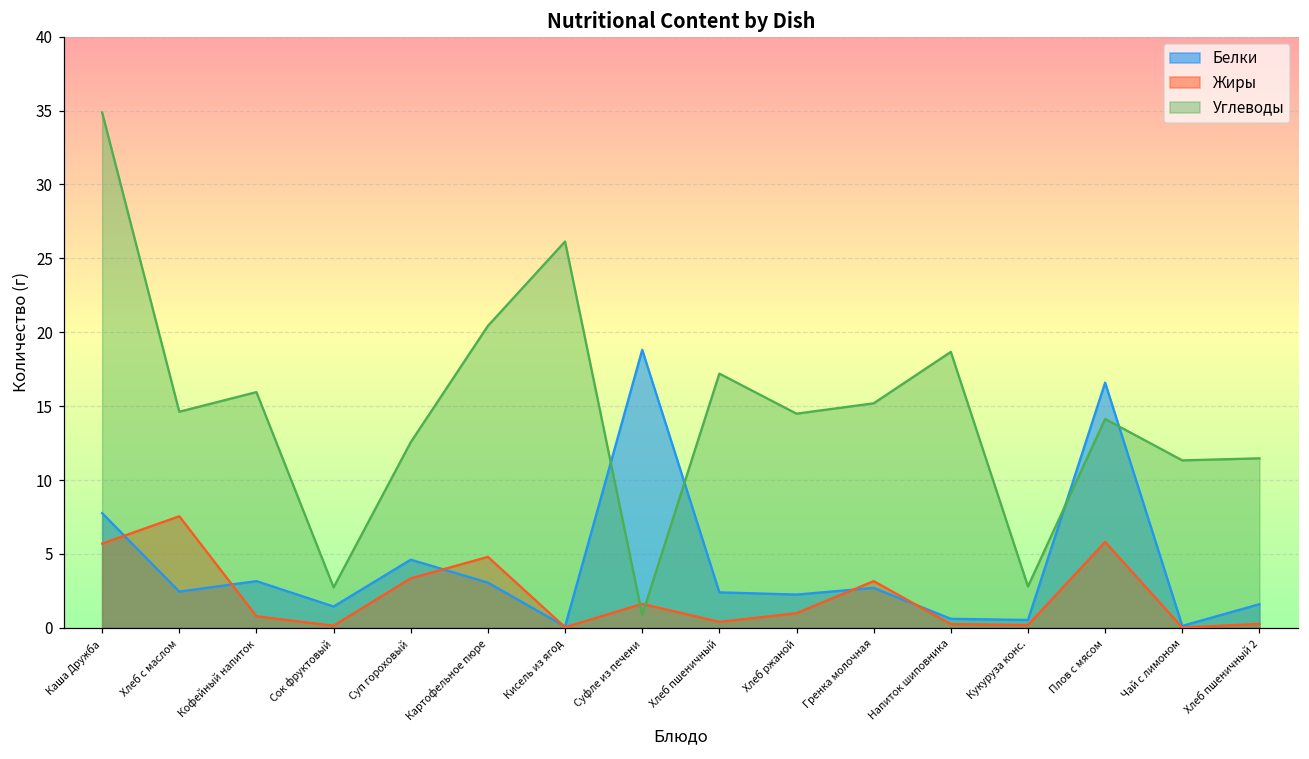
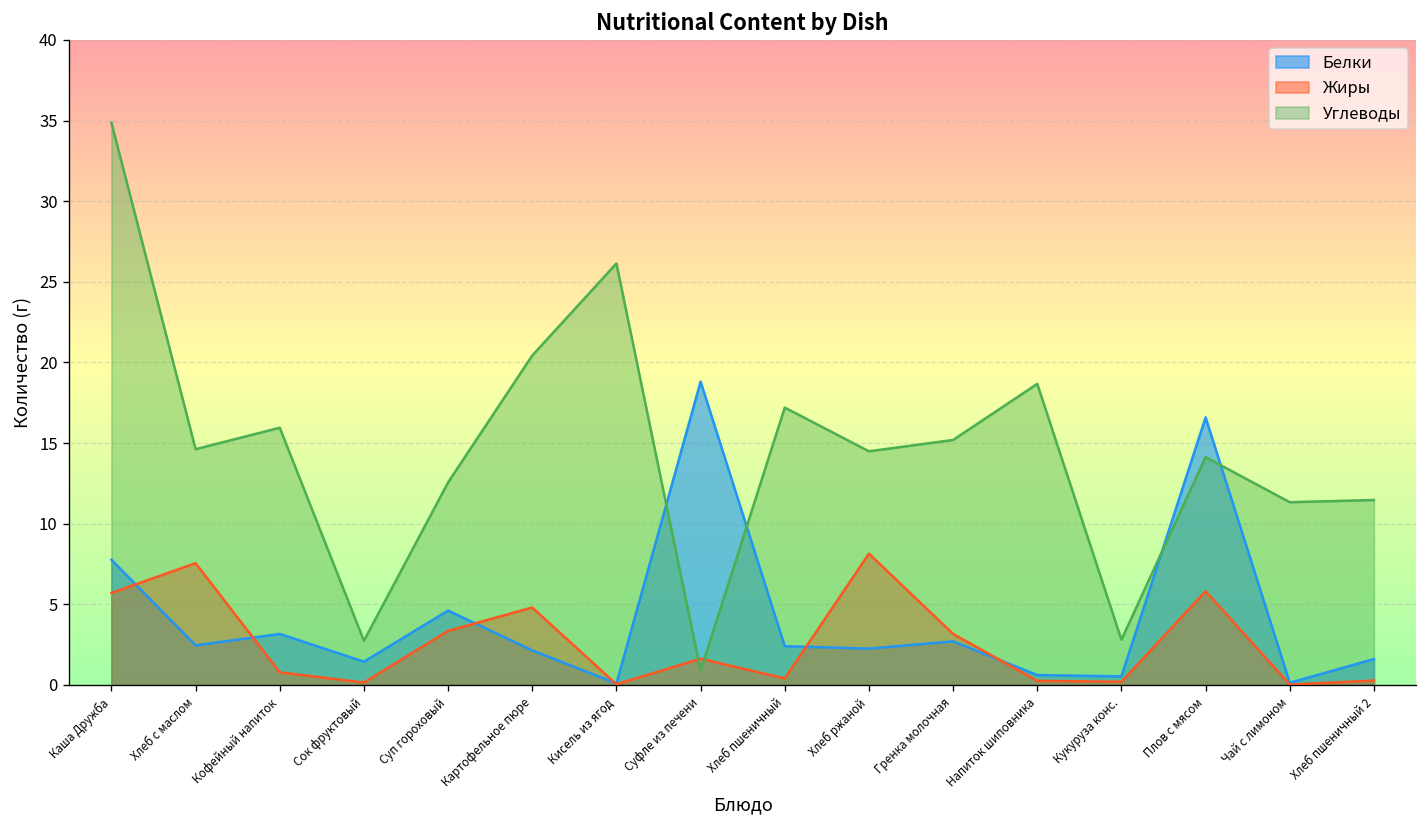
Белки, Картофельное пюре: 3.1 -> 2.1
Жиры, Хлеб ржаной: 1.0 -> 8.1
